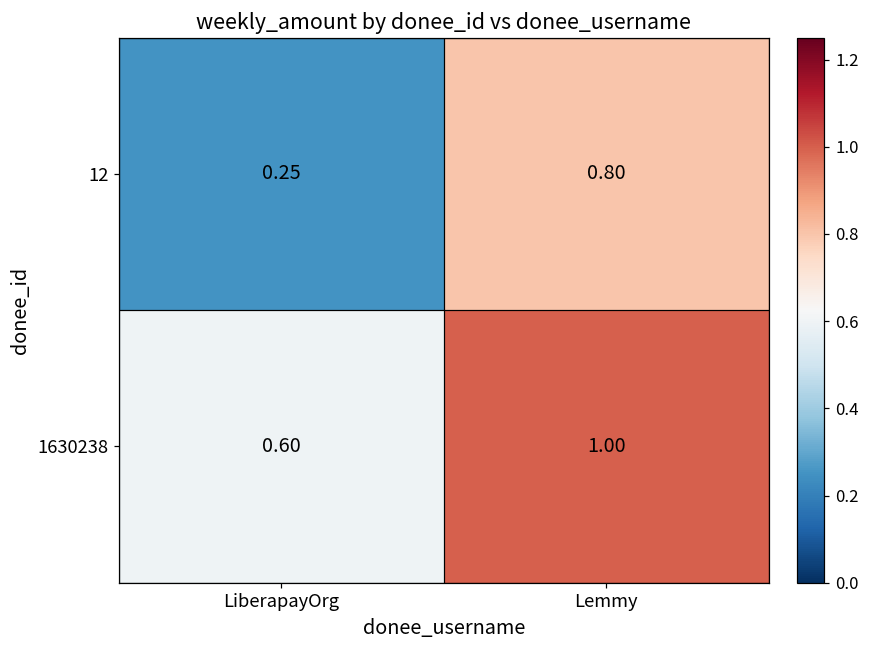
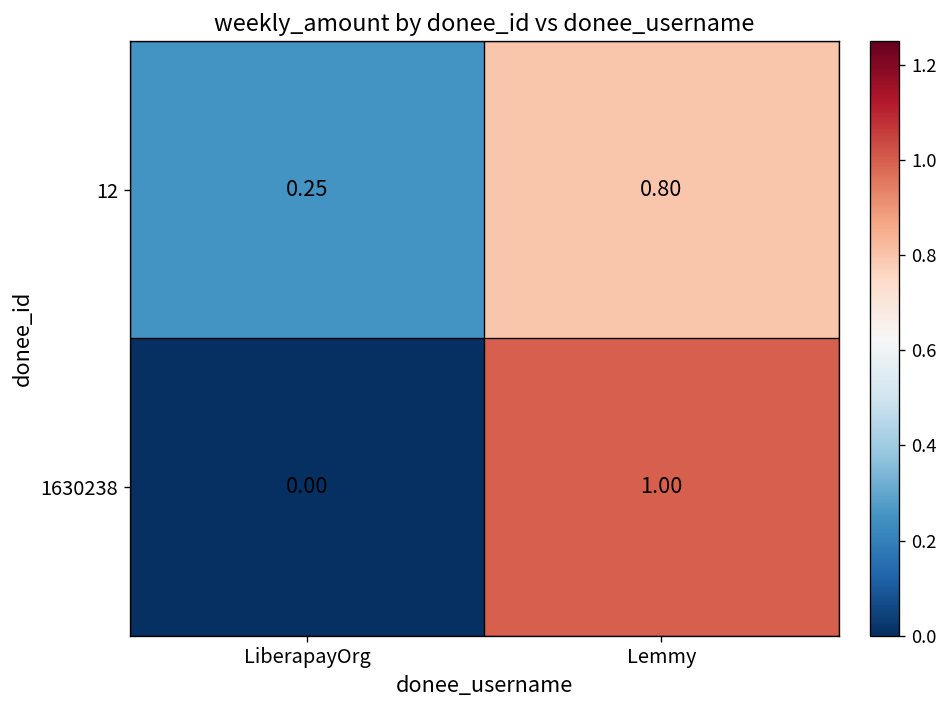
1630238, LiberapayOrg: 0.60 -> 0.00
